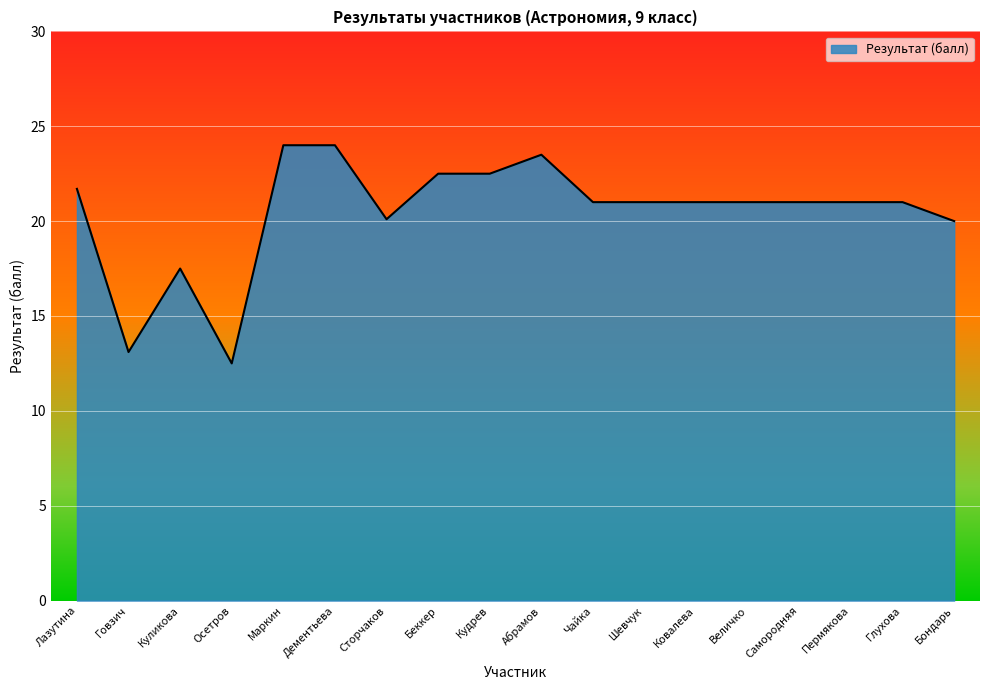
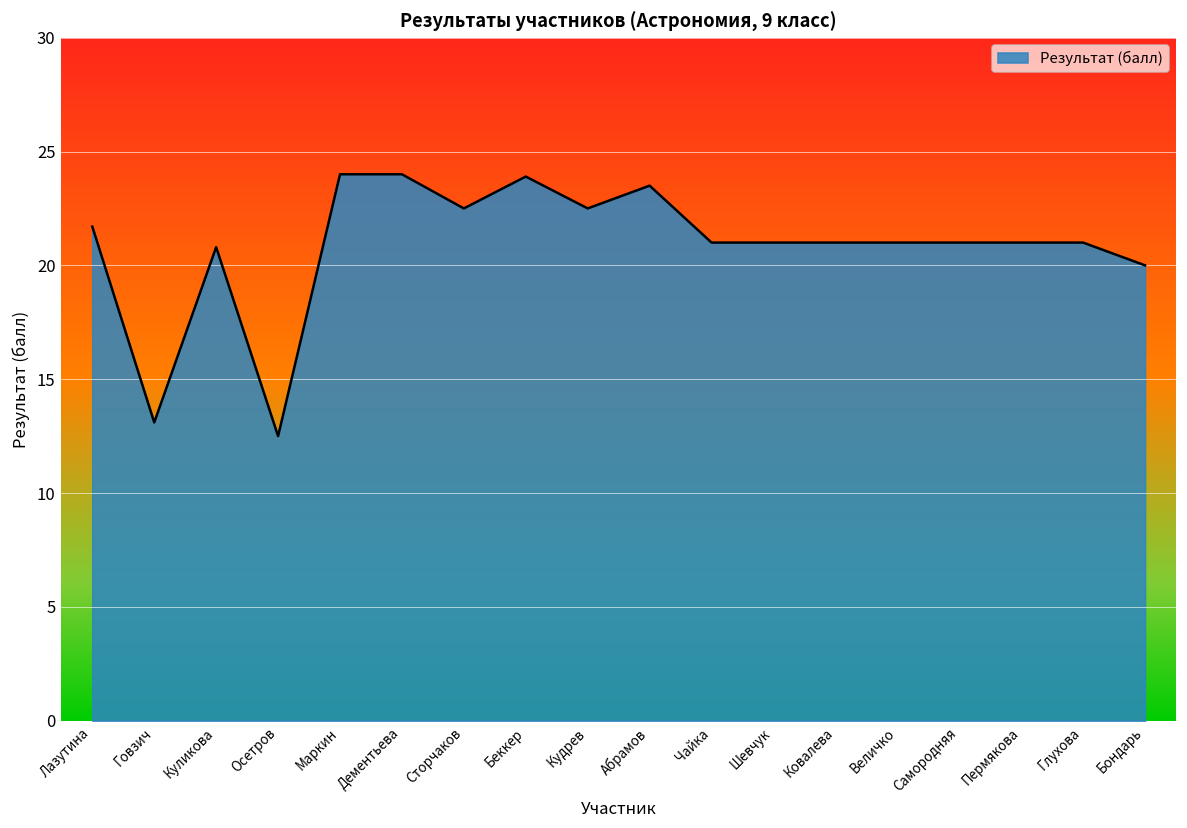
Куликова: 17.5 -> 20.8
Сторчаков: 20.1 -> 22.5
Беккер: 22.5 -> 23.9
